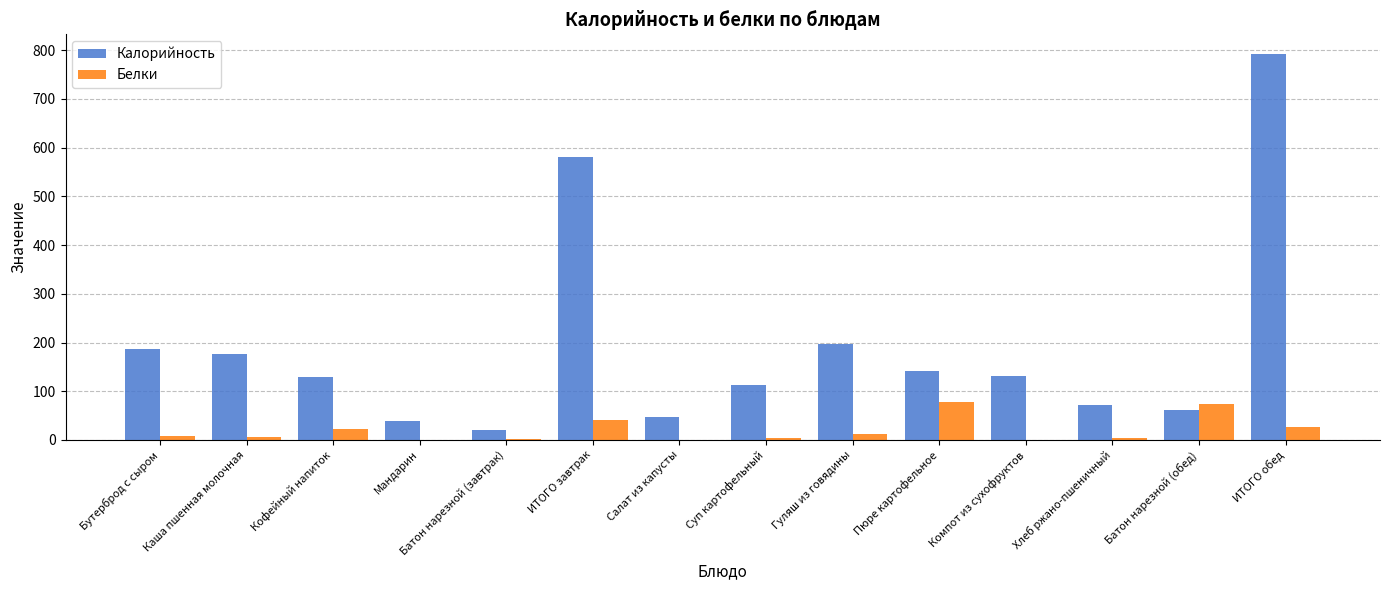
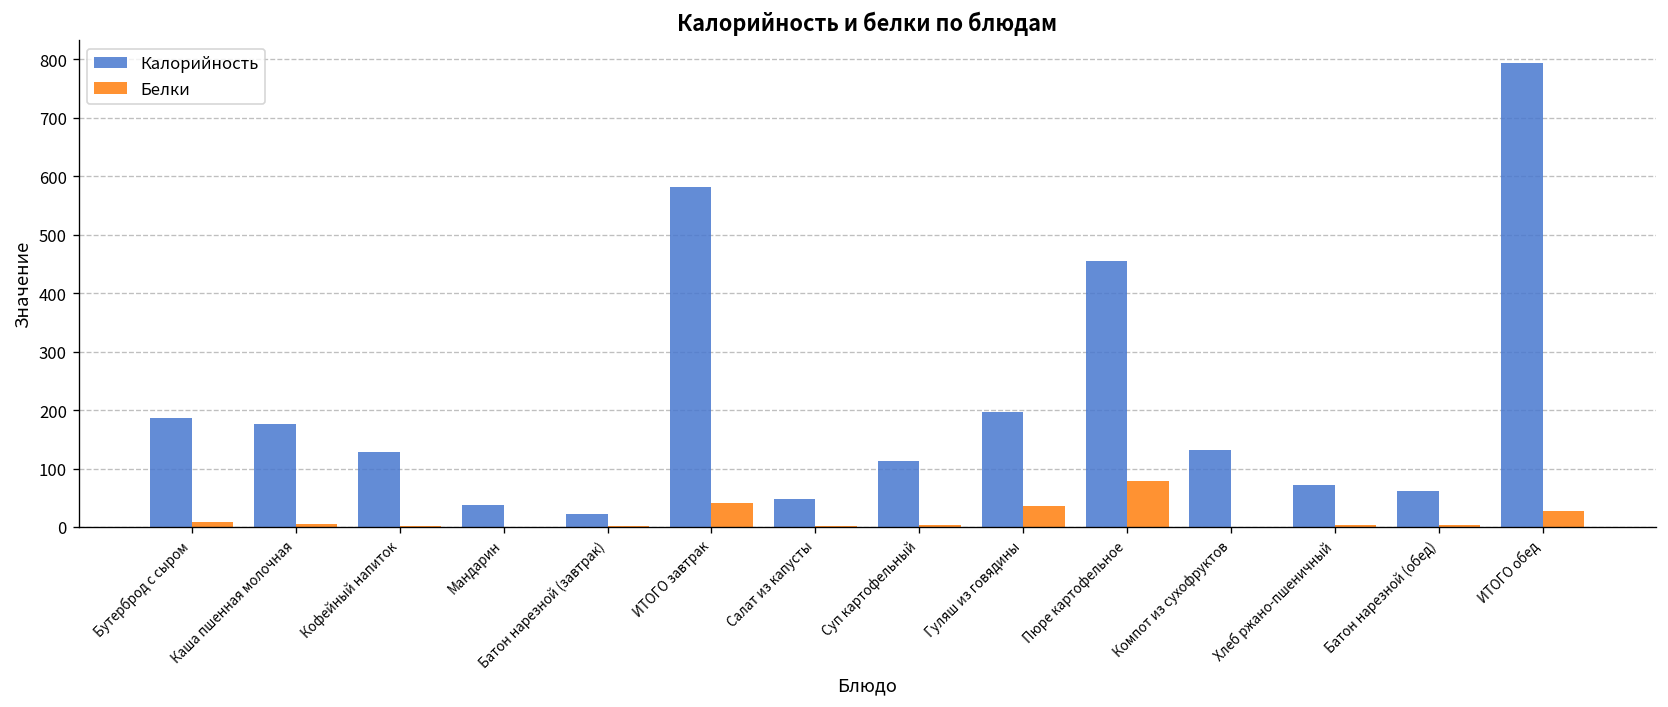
Белки, Кофейный напиток: 20 -> 0
Белки, Гуляш из говядины: 10 -> 40
Калорийность, Пюре картофельное: 140 -> 450
Белки, Батон нарезной (обед): 70 -> 0
